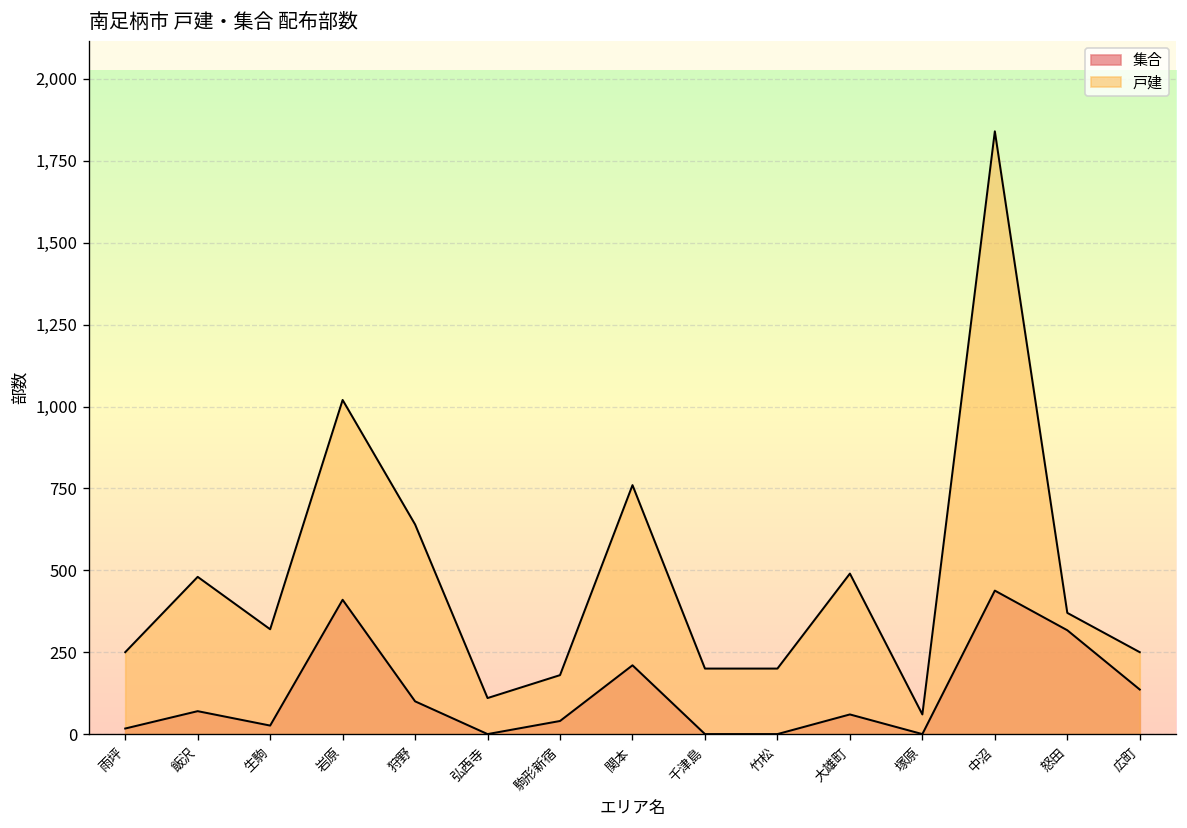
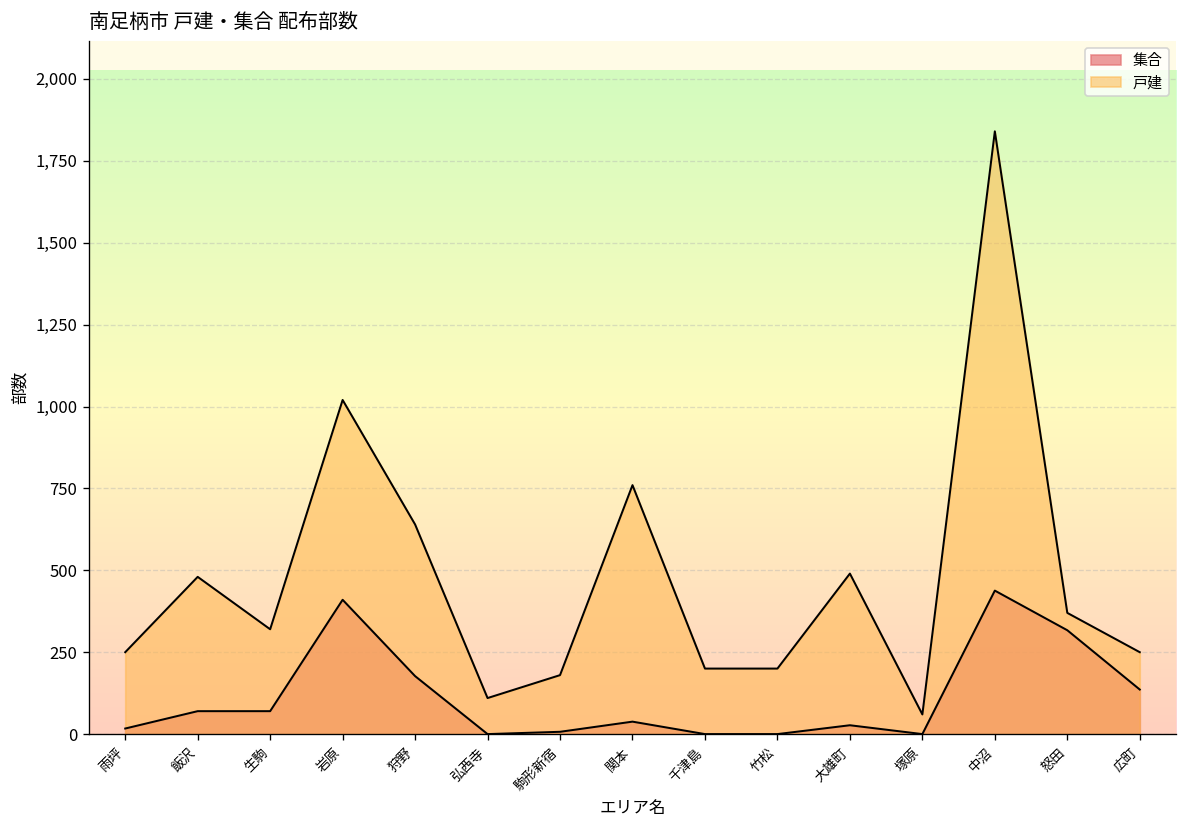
集合, 生駒: 30 -> 70
集合, 狩野: 100 -> 180
集合, 駒形新宿: 40 -> 10
集合, 関本: 210 -> 40
集合, 大雄町: 60 -> 30
